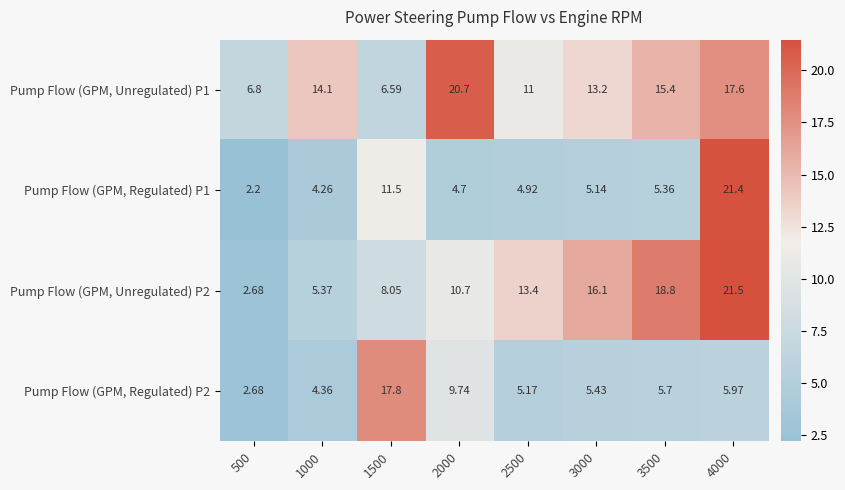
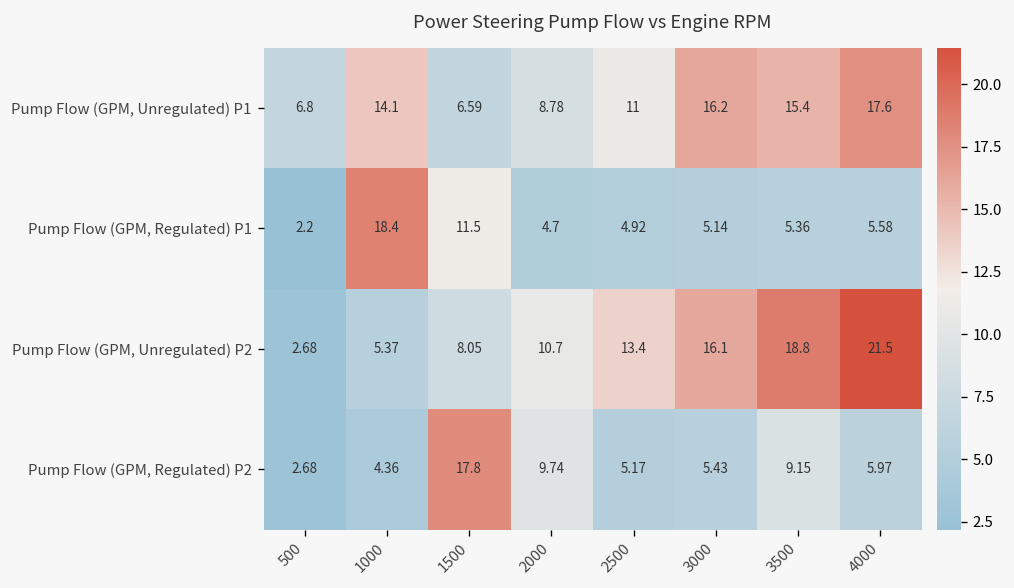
Pump Flow (GPM, Unregulated) P1, 2000: 20.7 -> 8.78
Pump Flow (GPM, Unregulated) P1, 3000: 13.2 -> 16.2
Pump Flow (GPM, Regulated) P1, 1000: 4.26 -> 18.4
Pump Flow (GPM, Regulated) P1, 4000: 21.4 -> 5.58
Pump Flow (GPM, Regulated) P2, 3500: 5.7 -> 9.15
